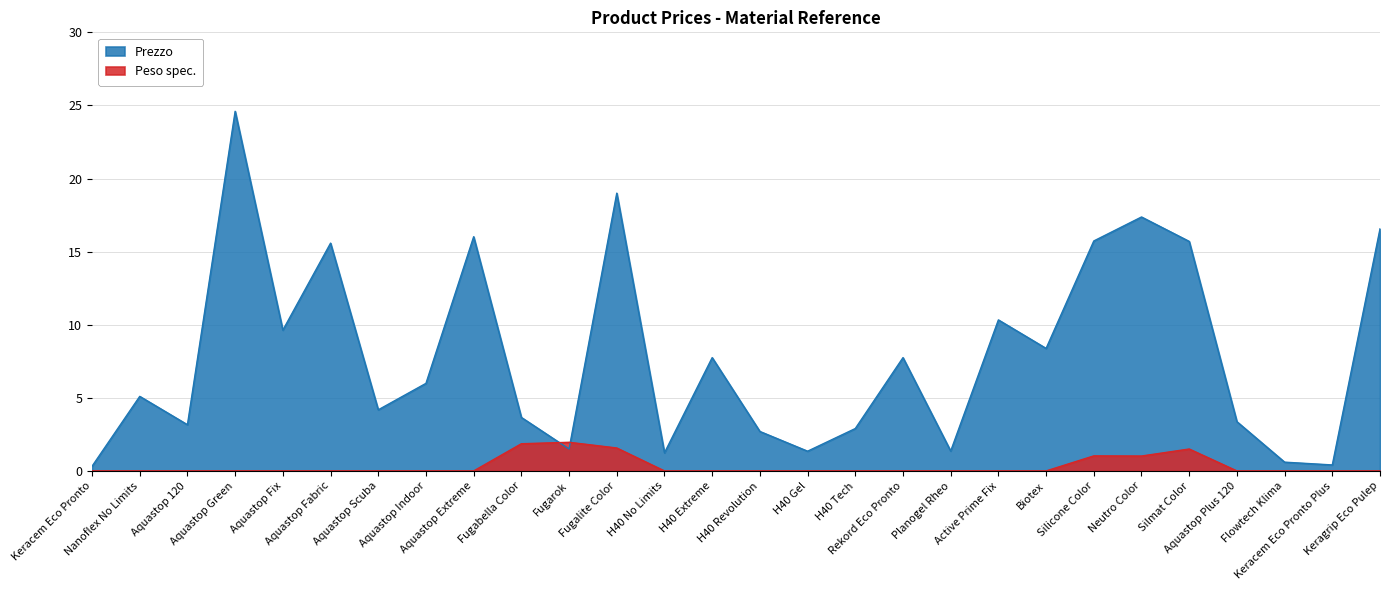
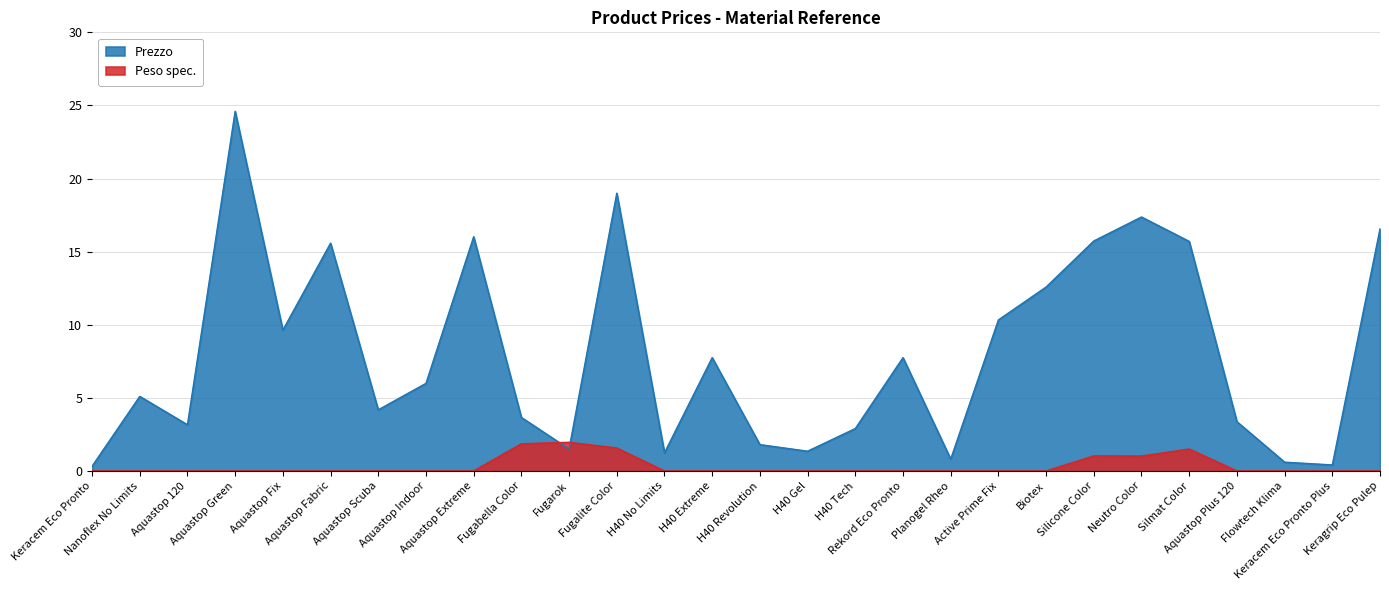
Prezzo, H40 Revolution: 2.7 -> 1.8
Prezzo, Planogel Rheo: 1.4 -> 0.8
Prezzo, Biotex: 8.4 -> 12.6
